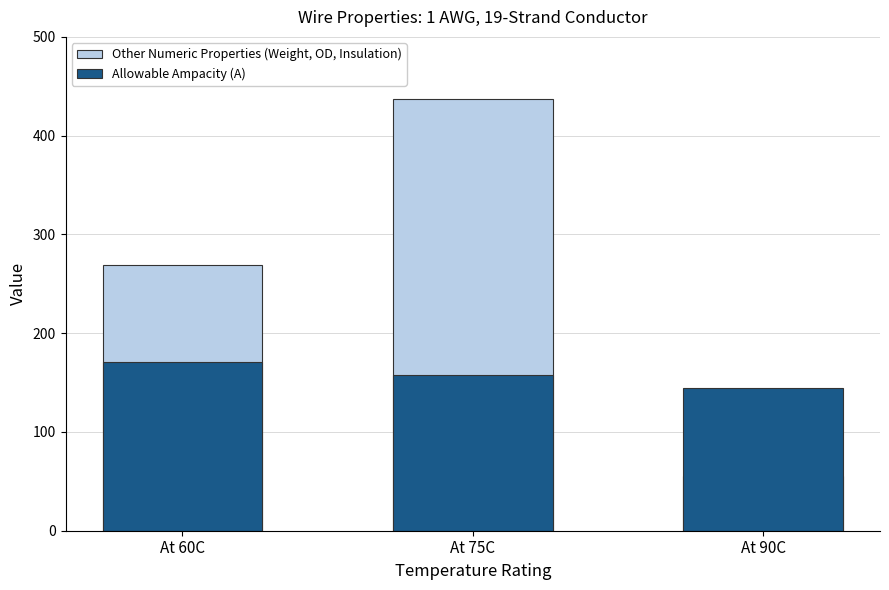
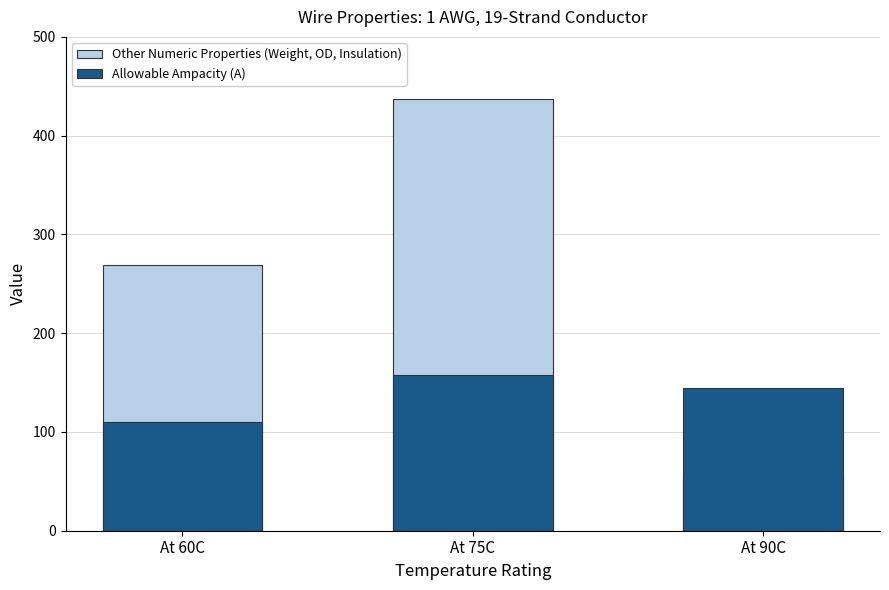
Allowable Ampacity (A), At 60C: 170 -> 110
